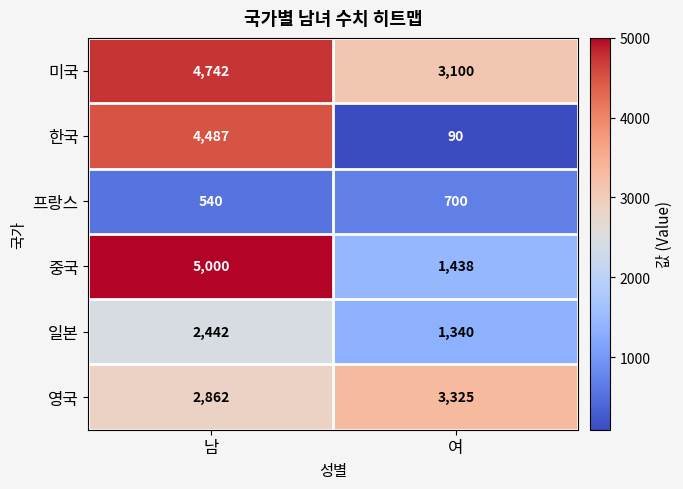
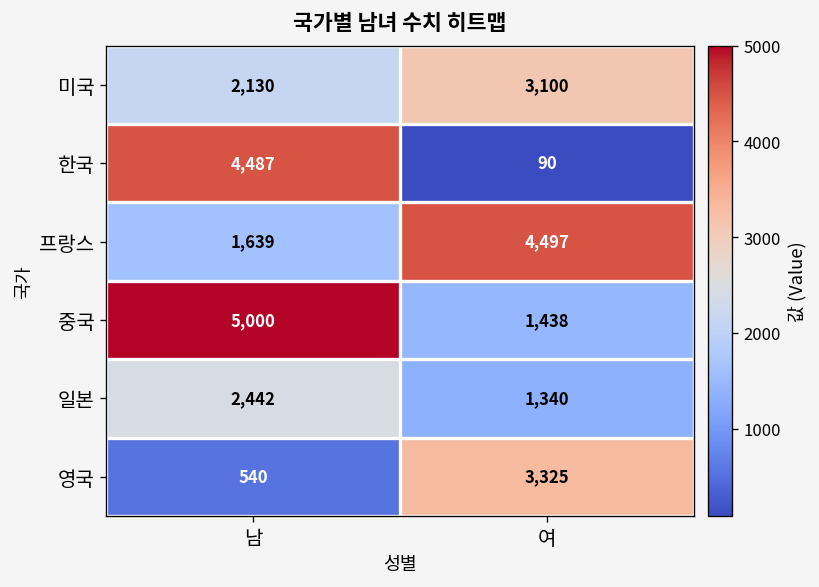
미국, 남: 4,742 -> 2,130
프랑스, 남: 540 -> 1,639
프랑스, 여: 700 -> 4,497
영국, 남: 2,862 -> 540
